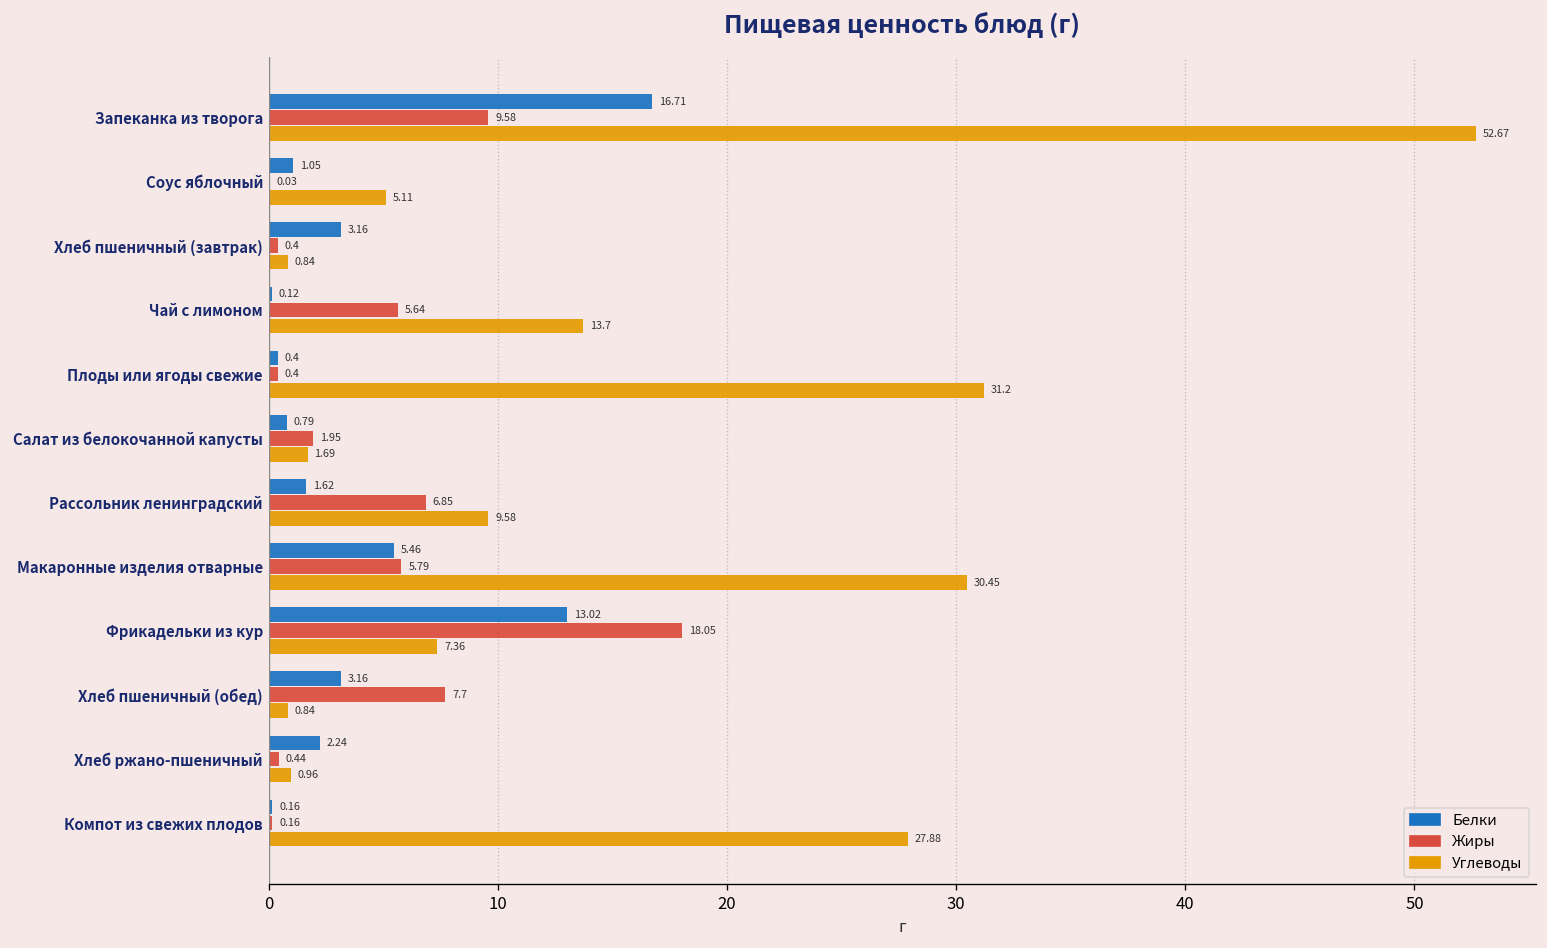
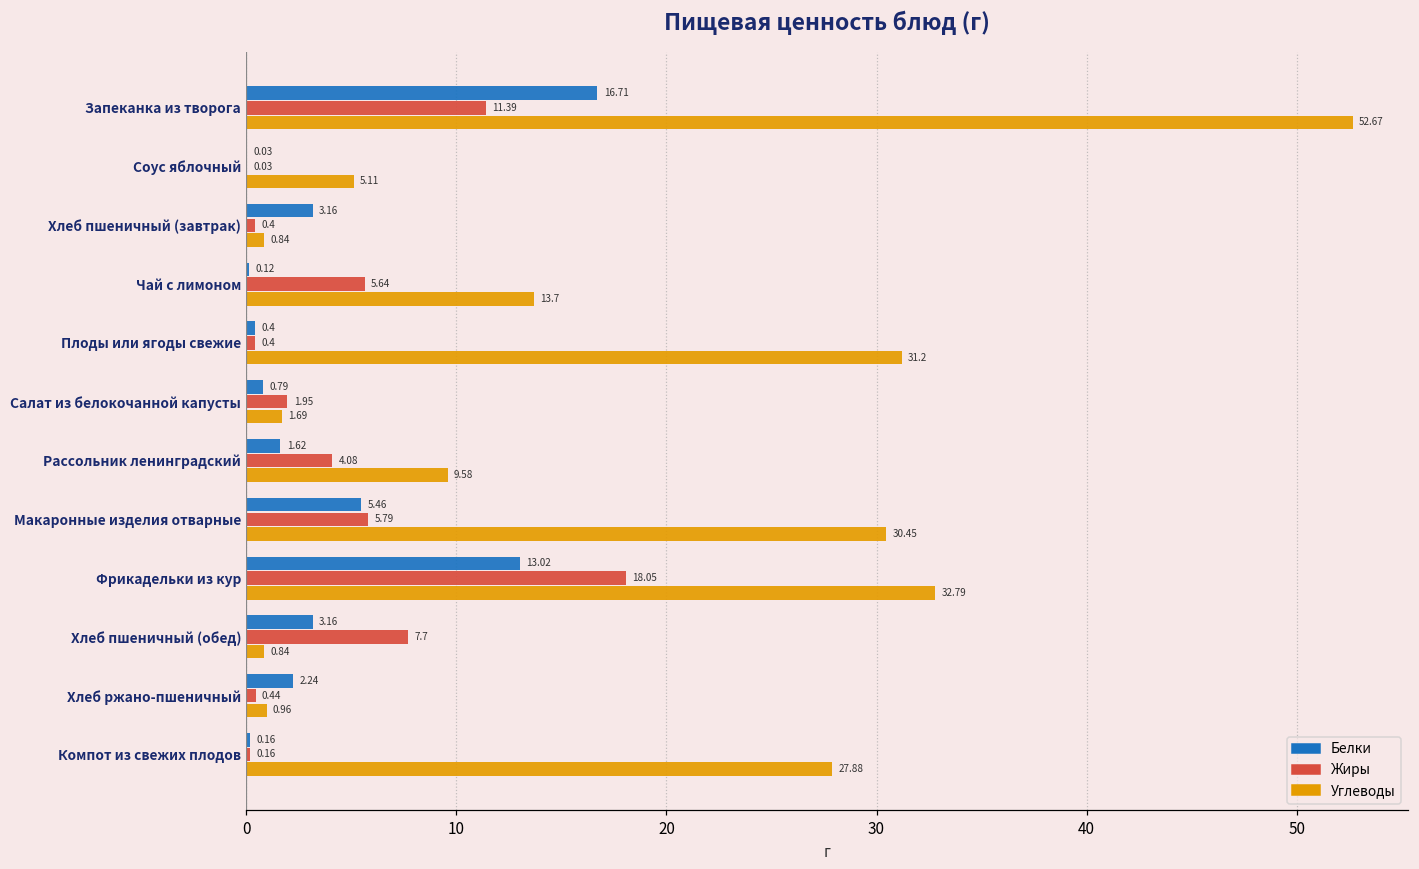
Жиры, Запеканка из творога: 9.58 -> 11.39
Белки, Соус яблочный: 1.05 -> 0.03
Жиры, Рассольник ленинградский: 6.85 -> 4.08
Углеводы, Фрикадельки из кур: 7.36 -> 32.79
